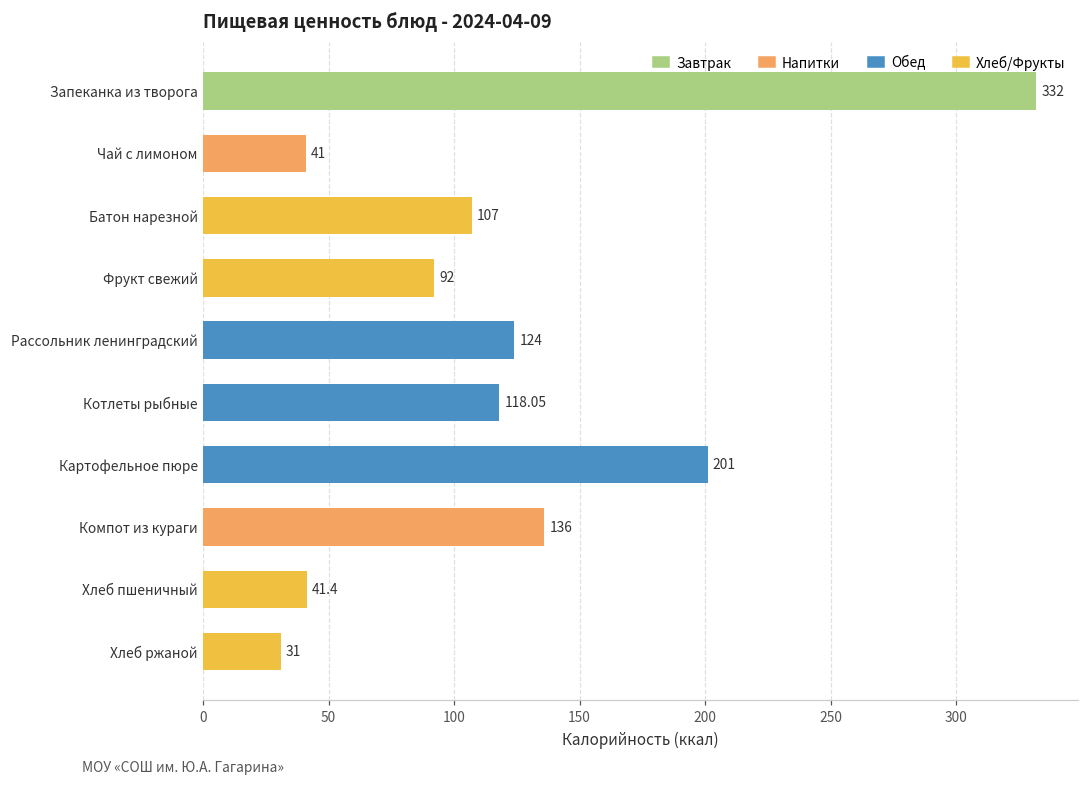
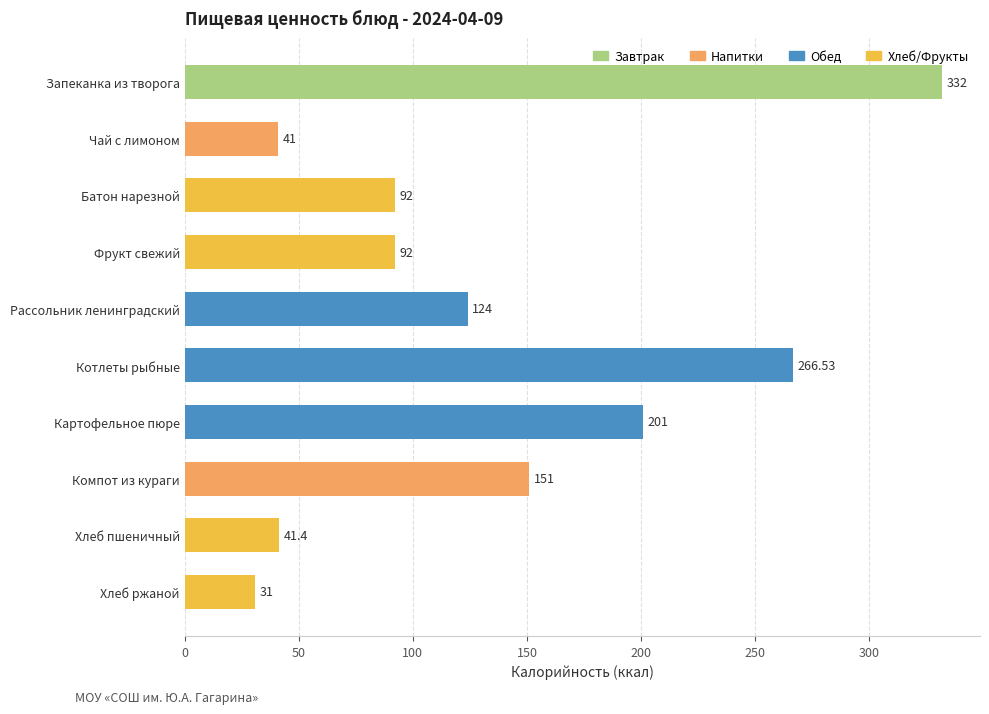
Батон нарезной: 107 -> 92
Котлеты рыбные: 118.05 -> 266.53
Компот из кураги: 136 -> 151
